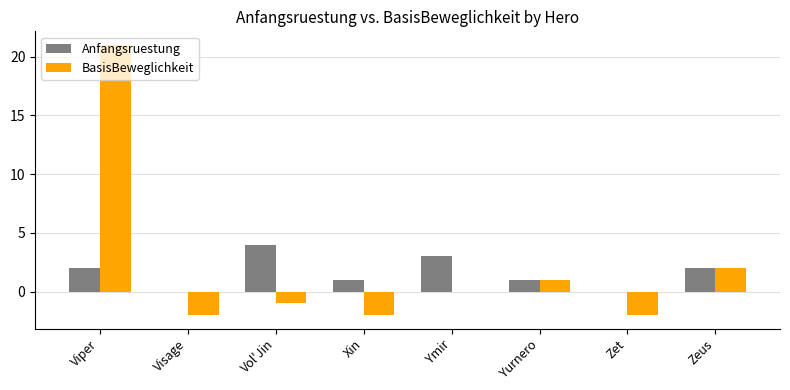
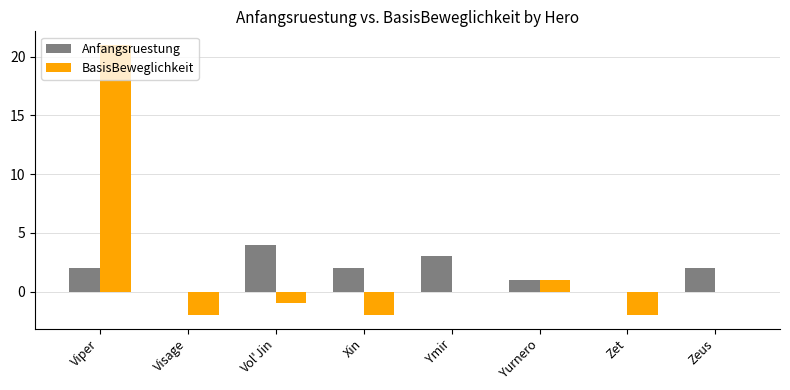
Anfangsruestung, Xin: 1 -> 2
BasisBeweglichkeit, Zeus: 2 -> 0
